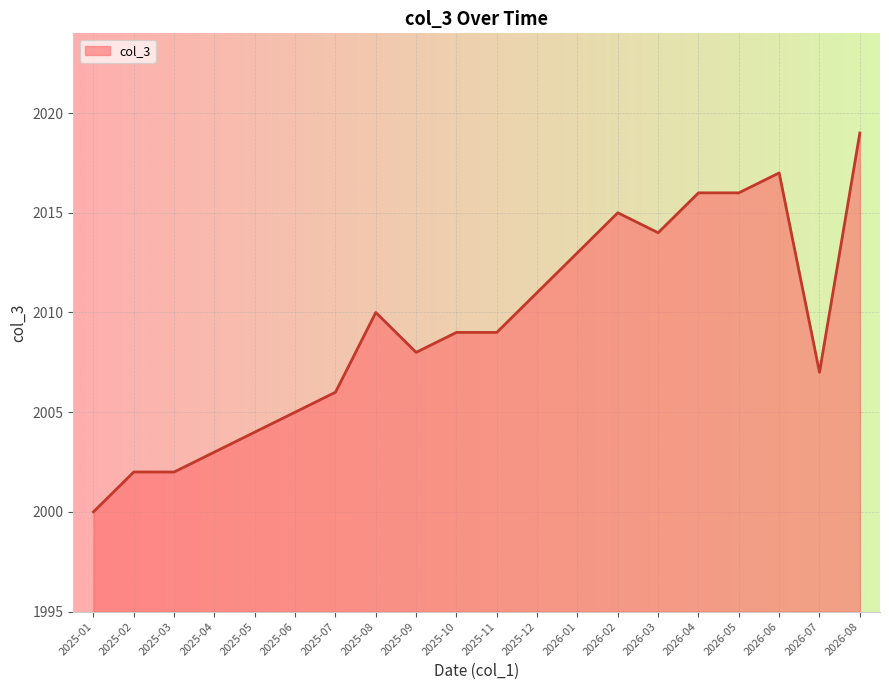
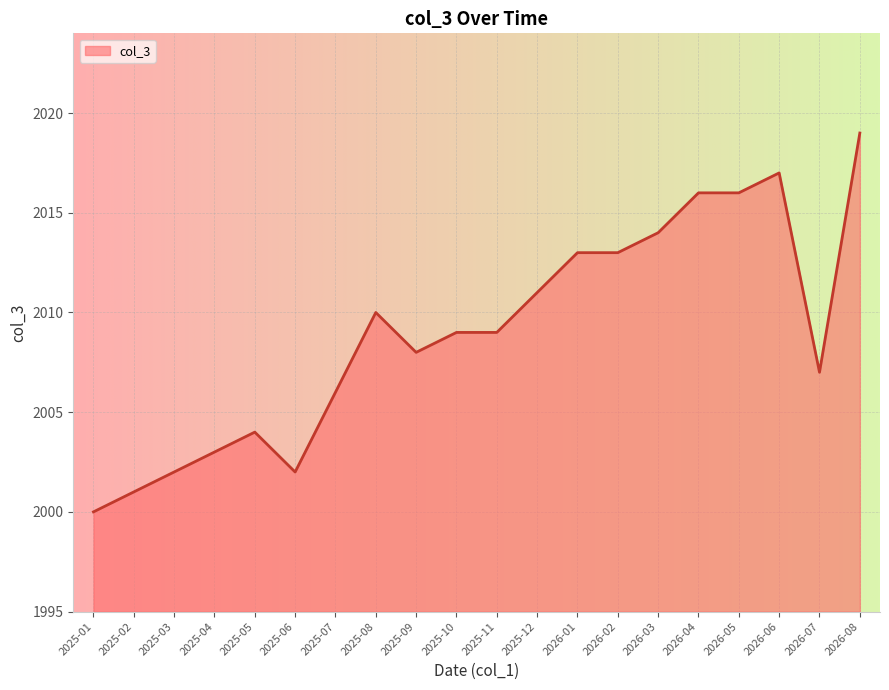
2025-02: 2002 -> 2001
2025-06: 2005 -> 2002
2026-02: 2015 -> 2013
